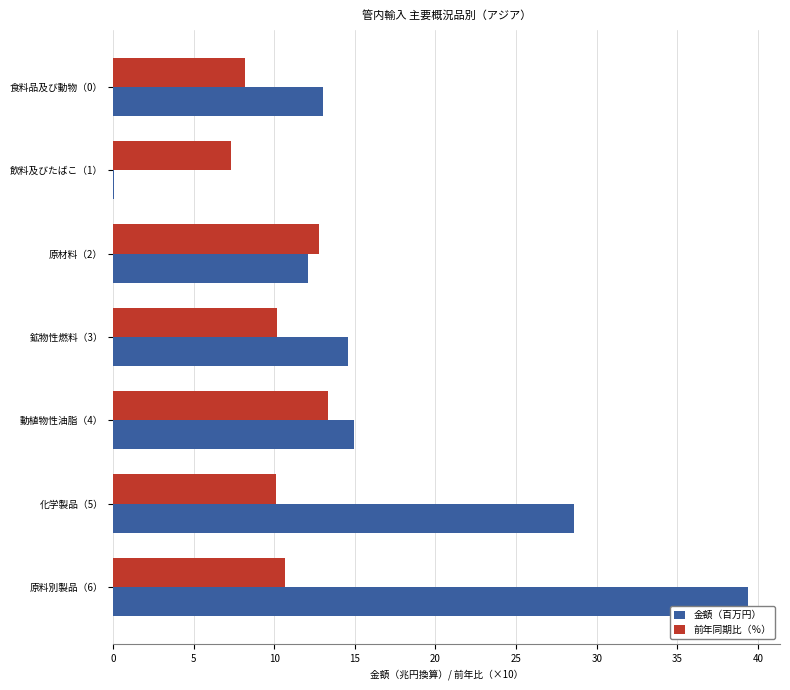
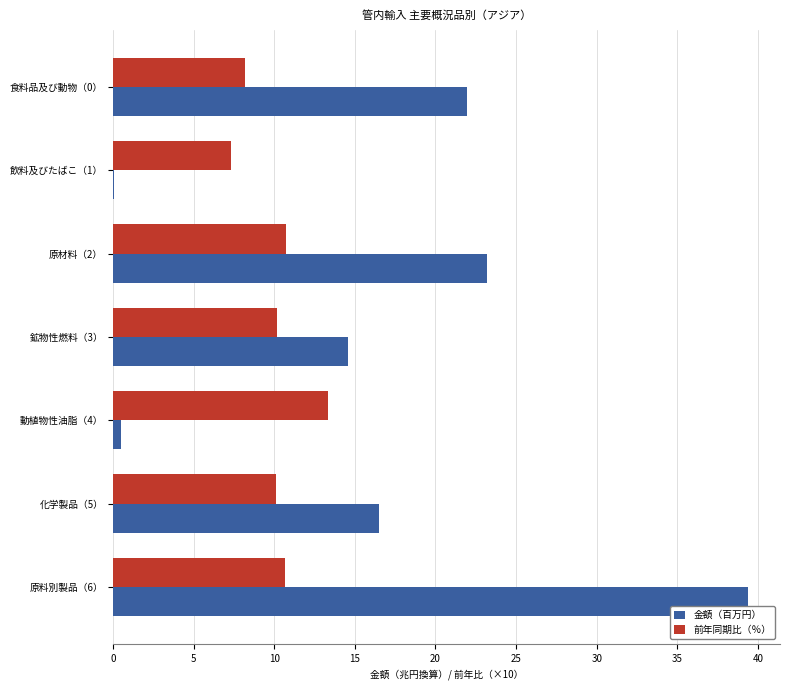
金額（百万円）, 食料品及び動物（0）: 13.0 -> 22.0
前年同期比（％）, 原材料（2）: 12.8 -> 10.7
金額（百万円）, 原材料（2）: 12.1 -> 23.2
金額（百万円）, 動植物性油脂（4）: 14.9 -> 0.5
金額（百万円）, 化学製品（5）: 28.6 -> 16.5
